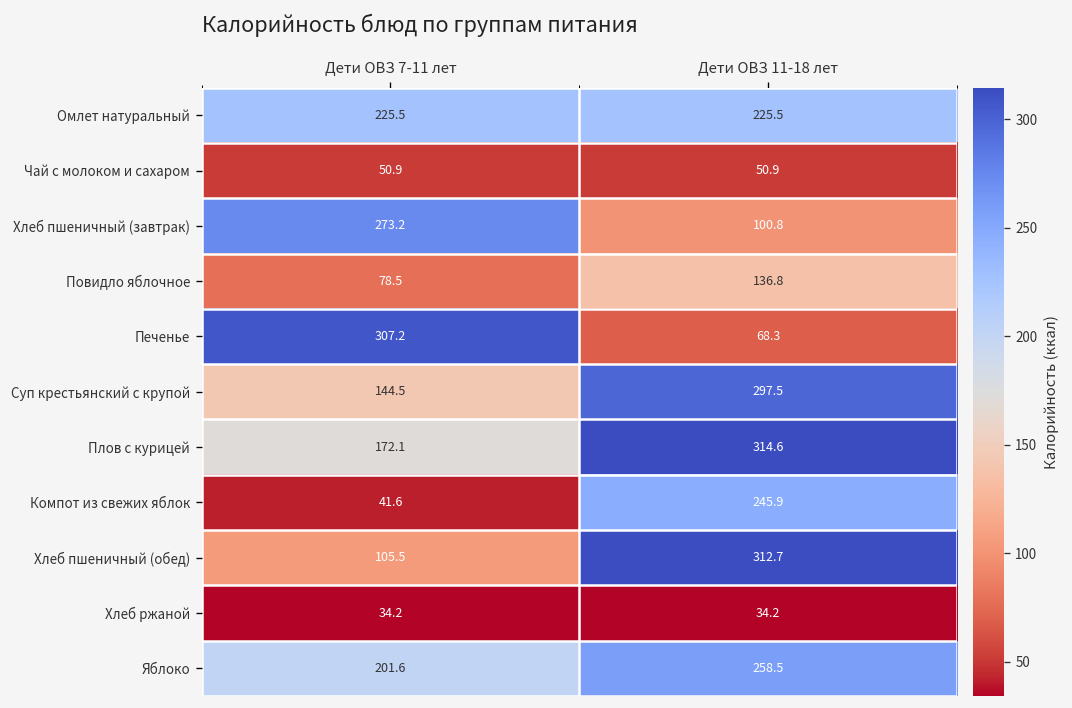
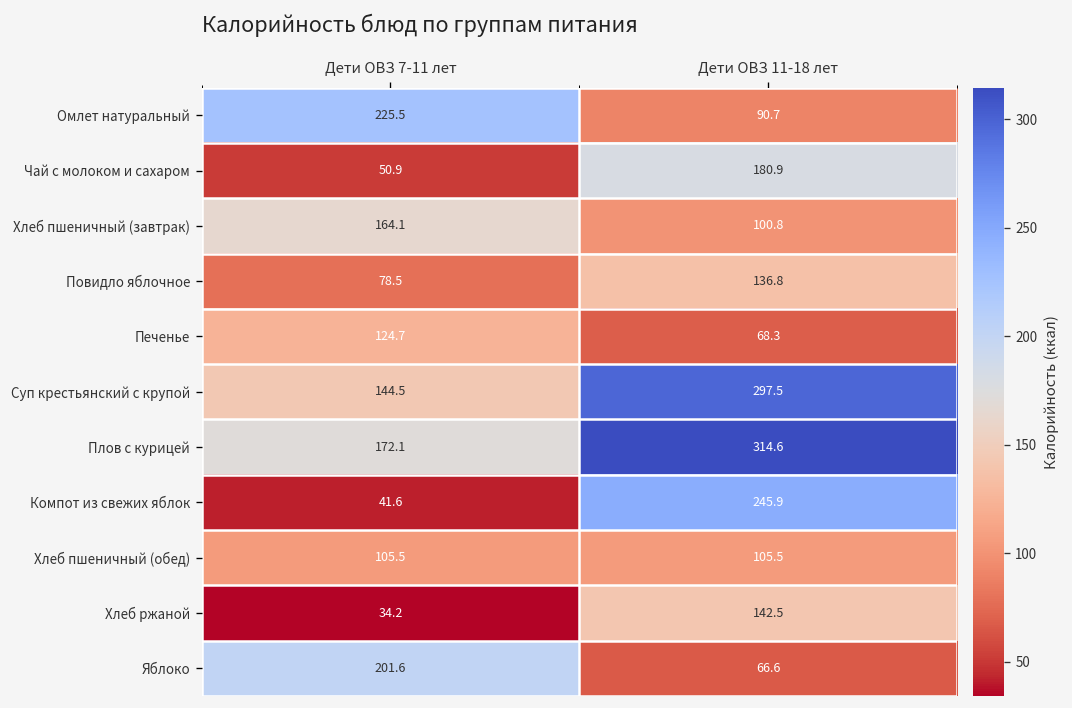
Омлет натуральный, Дети ОВЗ 11-18 лет: 225.5 -> 90.7
Чай с молоком и сахаром, Дети ОВЗ 11-18 лет: 50.9 -> 180.9
Хлеб пшеничный (завтрак), Дети ОВЗ 7-11 лет: 273.2 -> 164.1
Печенье, Дети ОВЗ 7-11 лет: 307.2 -> 124.7
Хлеб пшеничный (обед), Дети ОВЗ 11-18 лет: 312.7 -> 105.5
Хлеб ржаной, Дети ОВЗ 11-18 лет: 34.2 -> 142.5
Яблоко, Дети ОВЗ 11-18 лет: 258.5 -> 66.6
